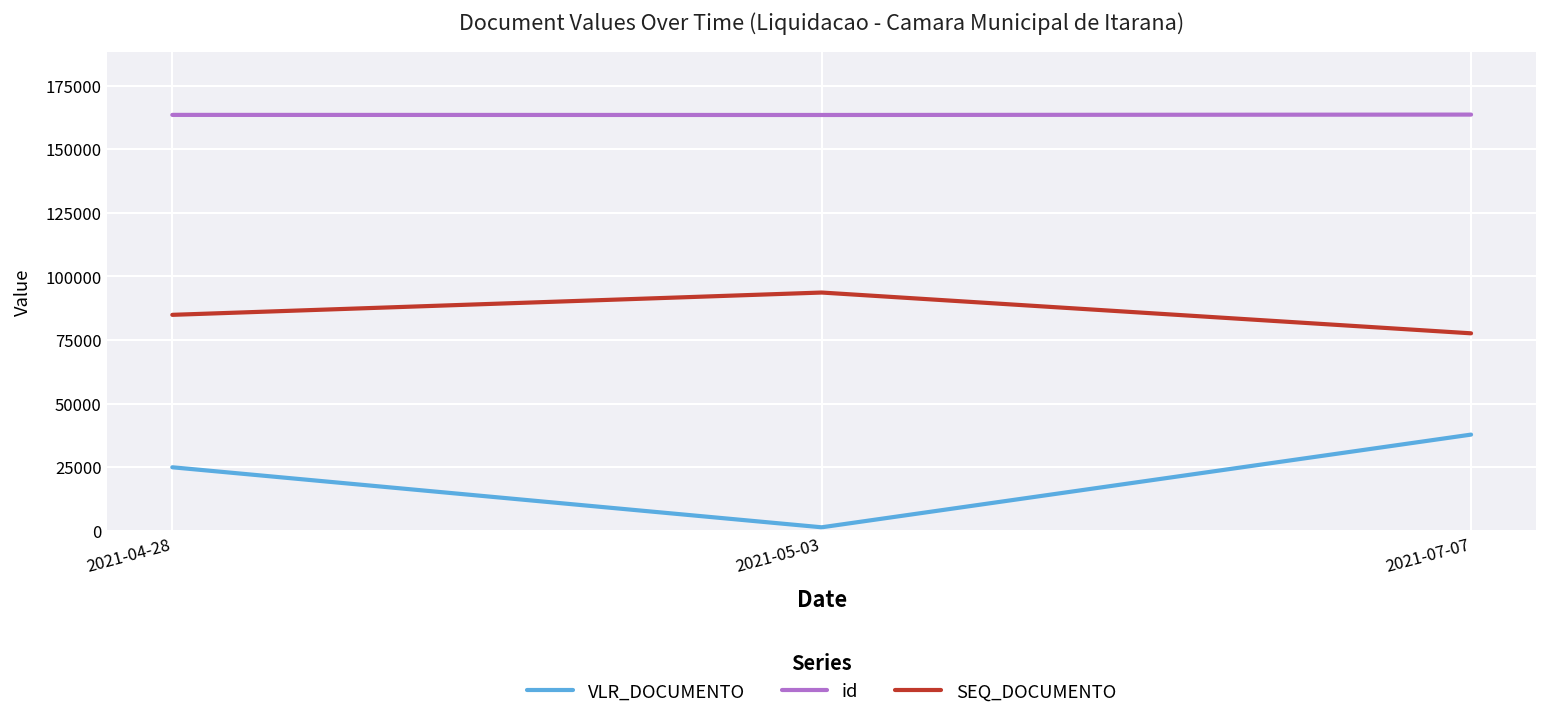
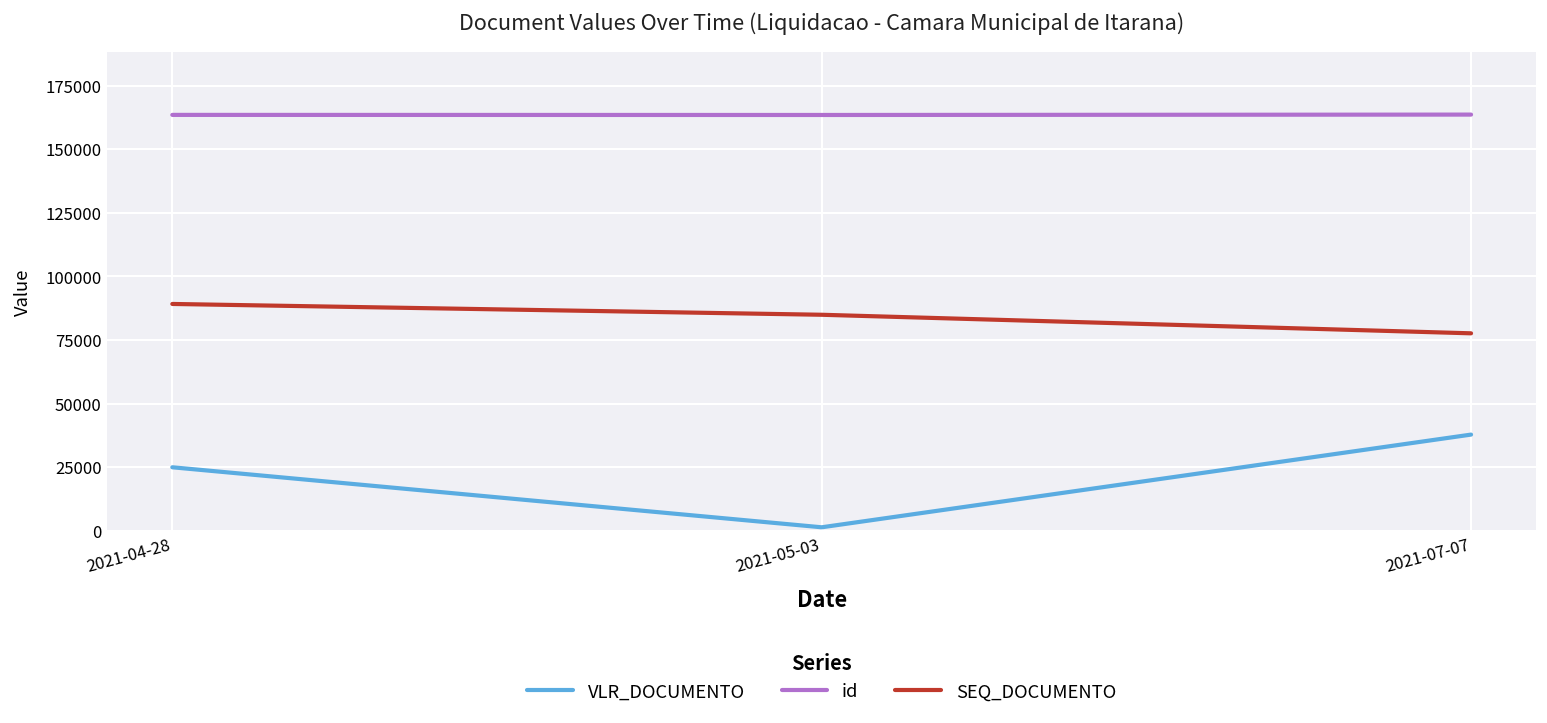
SEQ_DOCUMENTO, 2021-04-28: 85000 -> 89000
SEQ_DOCUMENTO, 2021-05-03: 94000 -> 85000
